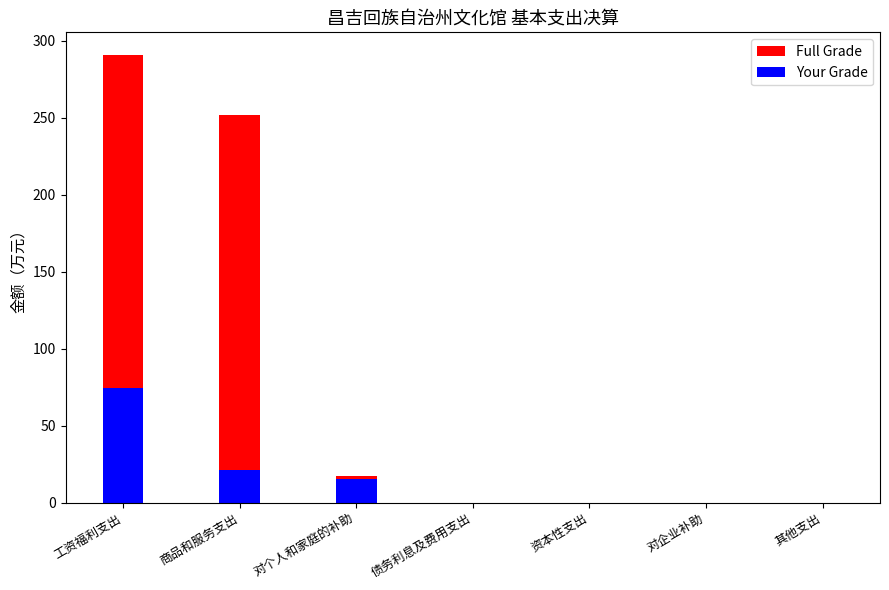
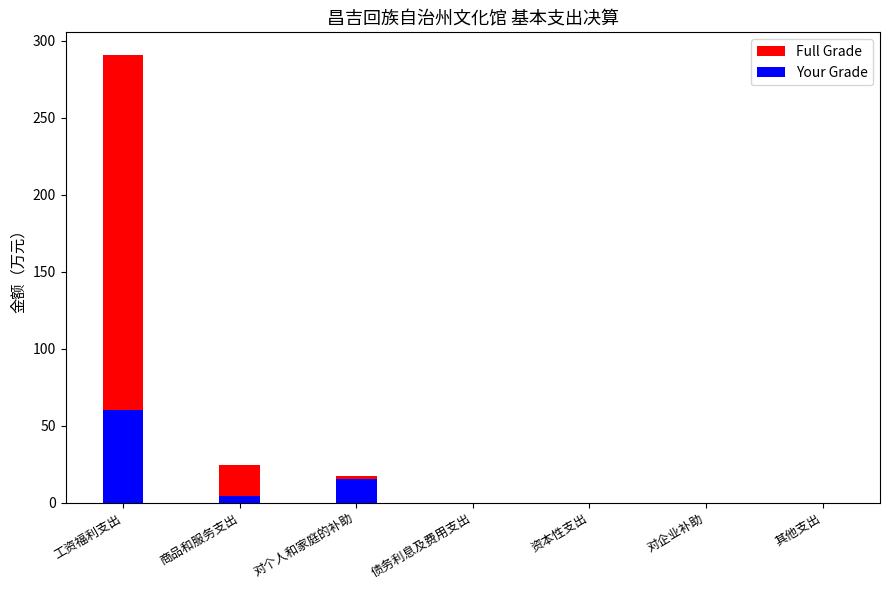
Your Grade, 工资福利支出: 75 -> 60
Full Grade, 商品和服务支出: 252 -> 25
Your Grade, 商品和服务支出: 21 -> 4
